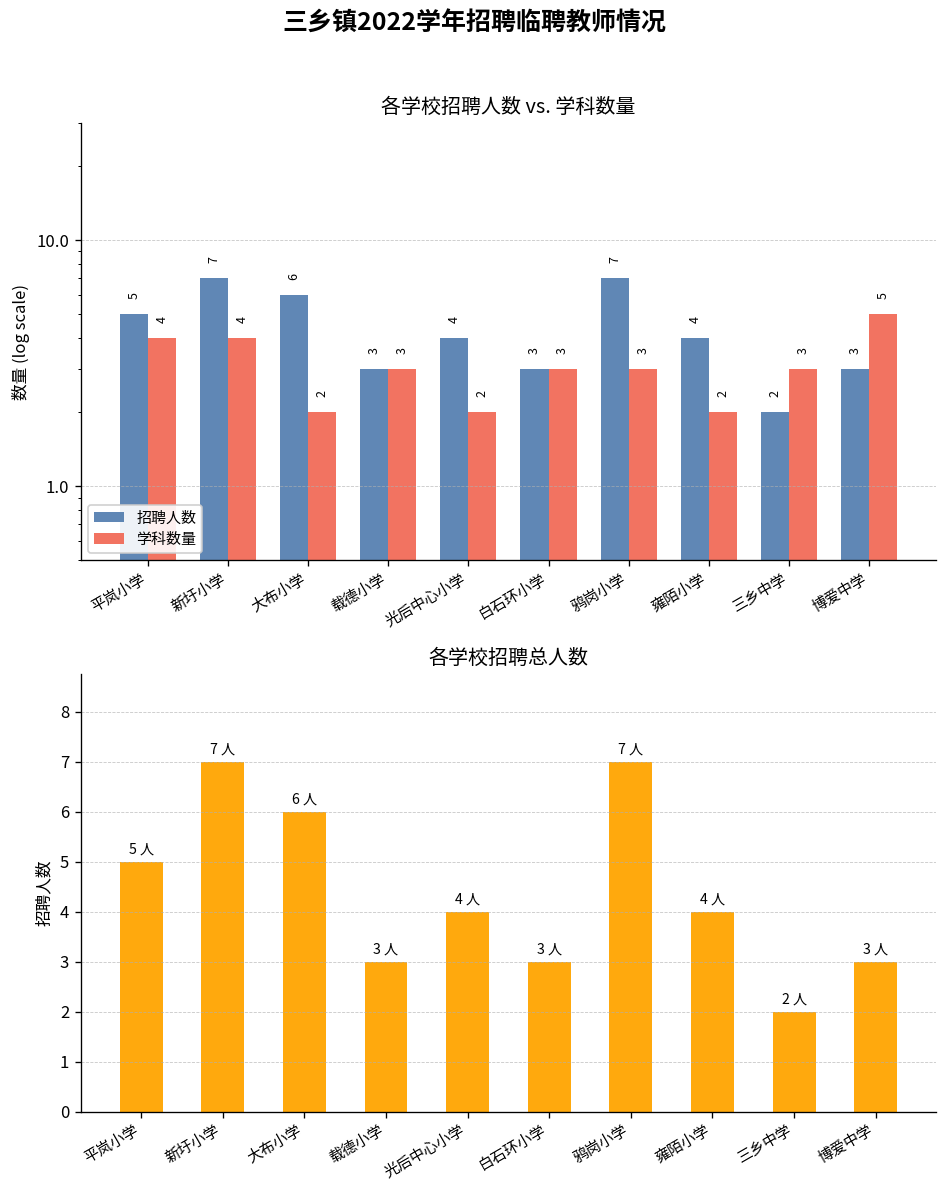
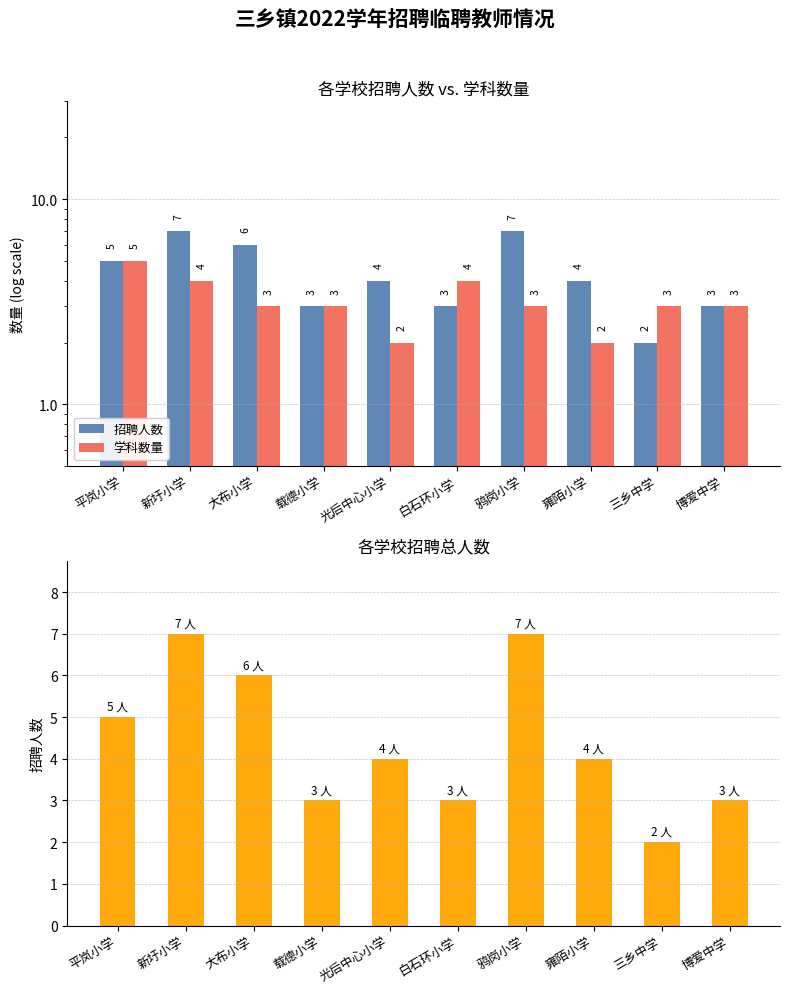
各学校招聘人数 vs. 学科数量, 学科数量, 平岚小学: 4 -> 5
各学校招聘人数 vs. 学科数量, 学科数量, 大布小学: 2 -> 3
各学校招聘人数 vs. 学科数量, 学科数量, 白石环小学: 3 -> 4
各学校招聘人数 vs. 学科数量, 学科数量, 博爱中学: 5 -> 3
